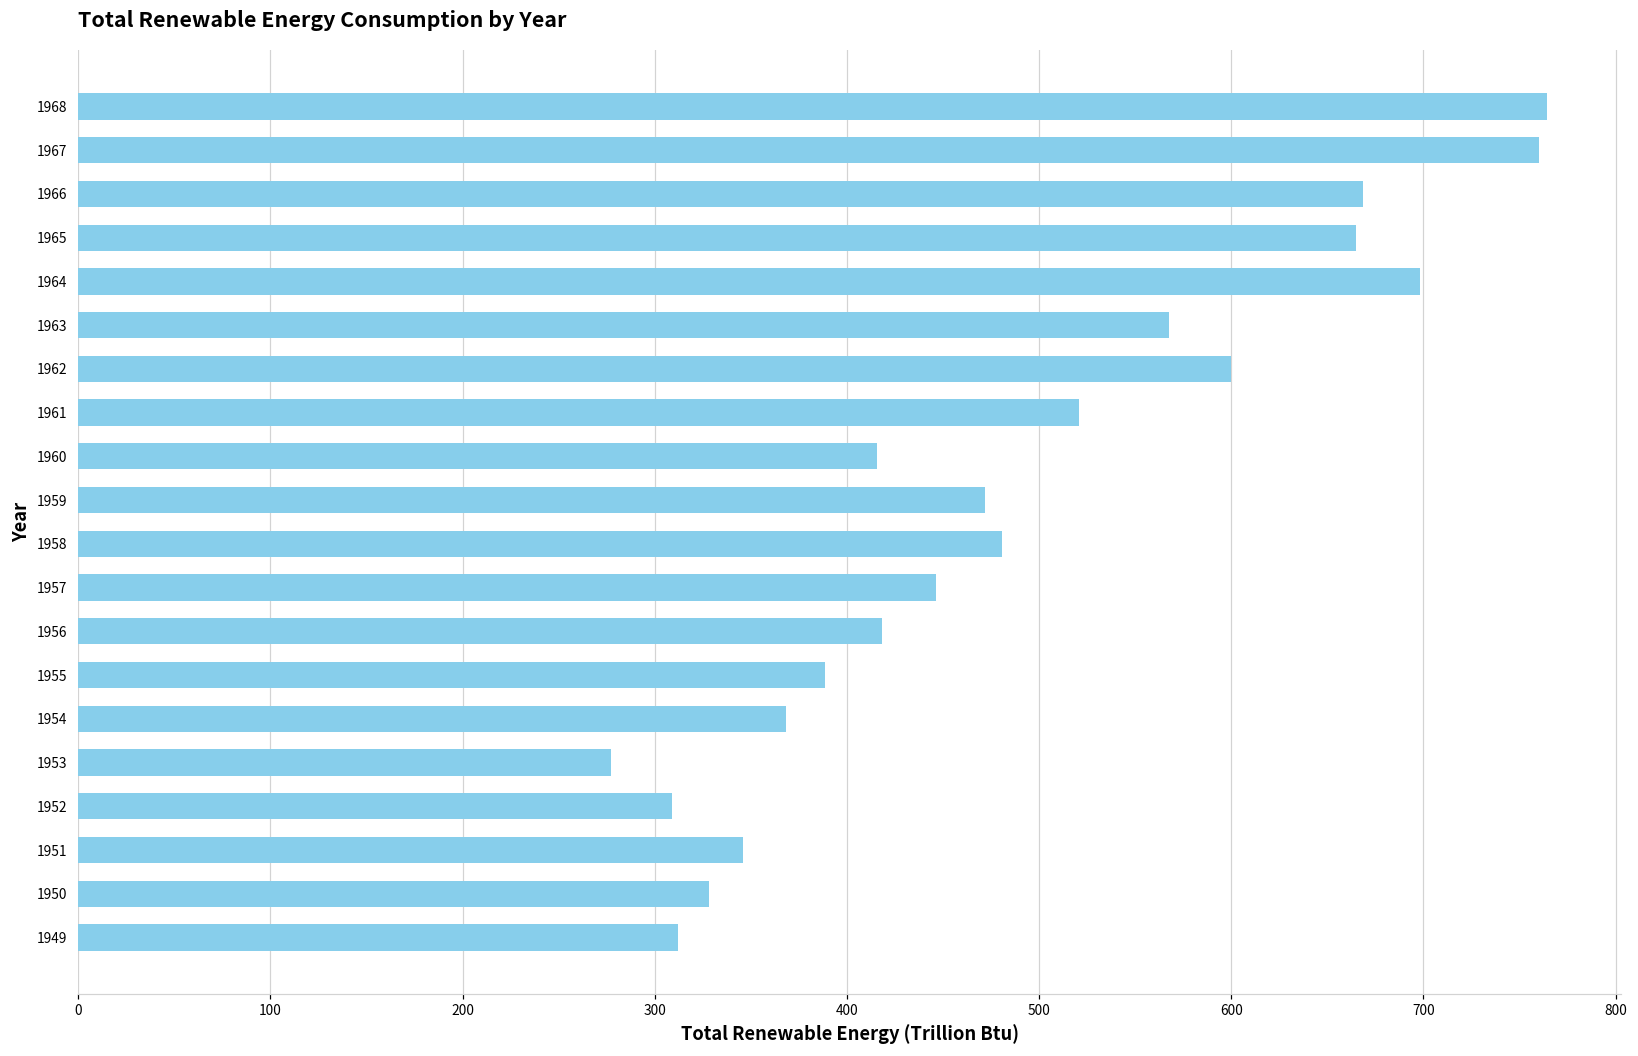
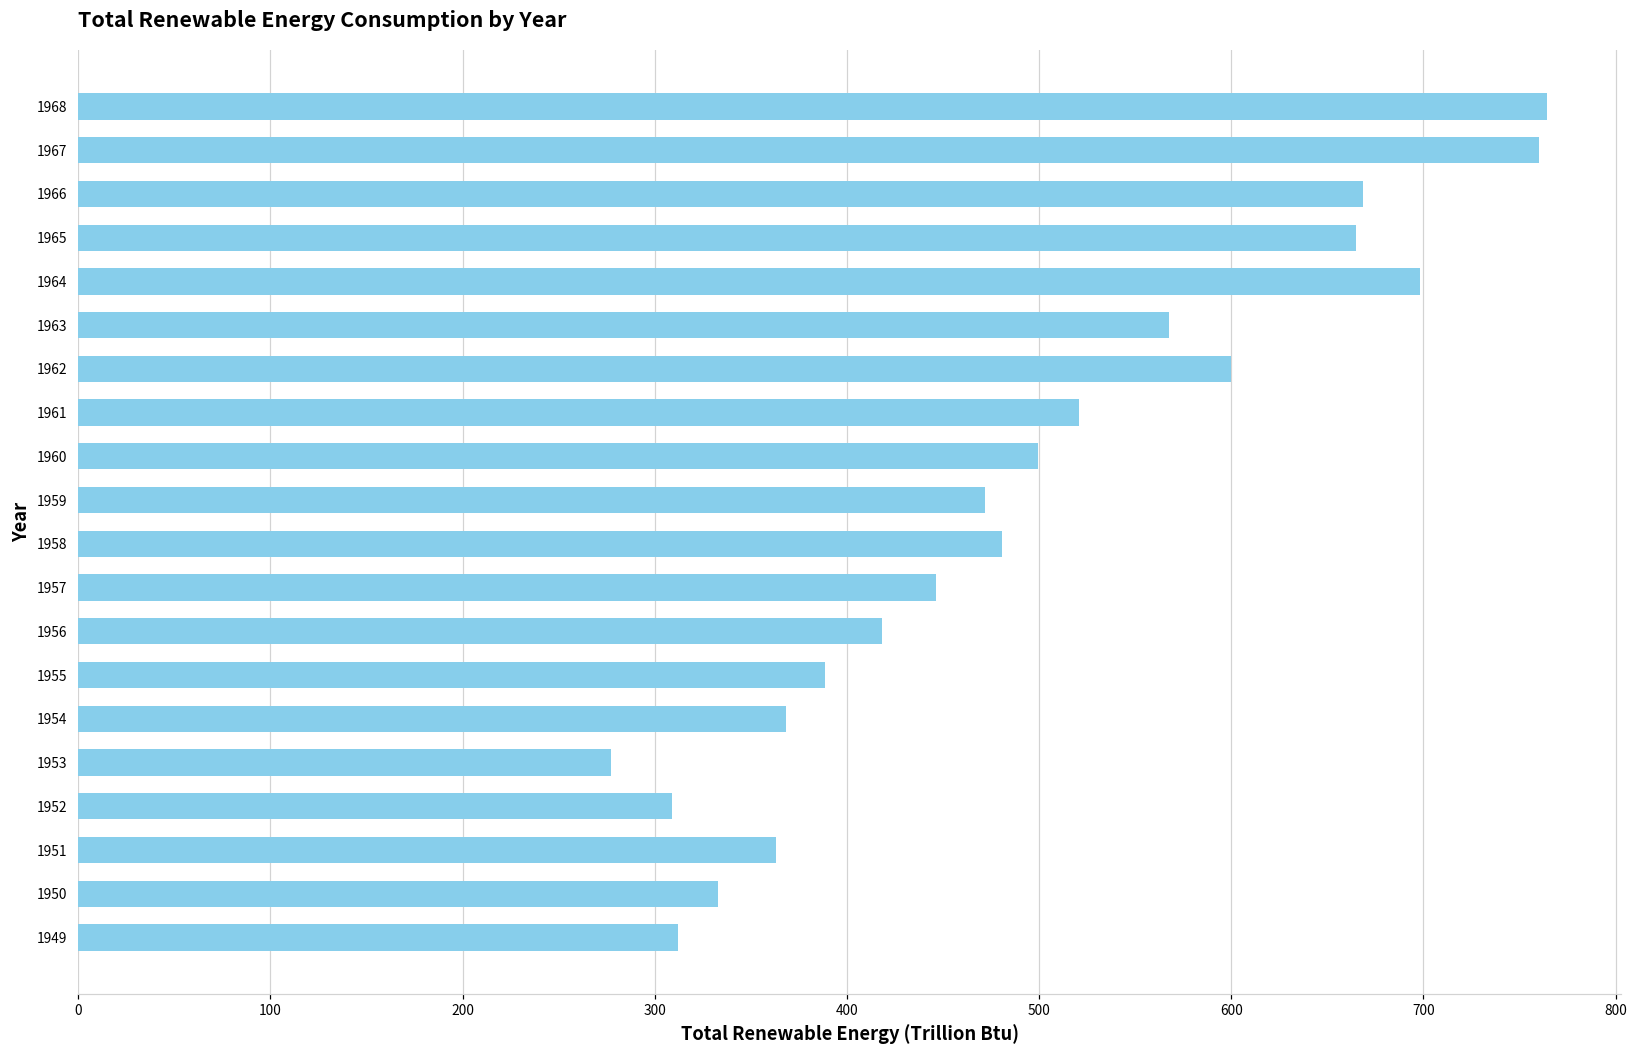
1960: 415 -> 499
1951: 346 -> 363
1950: 328 -> 333
